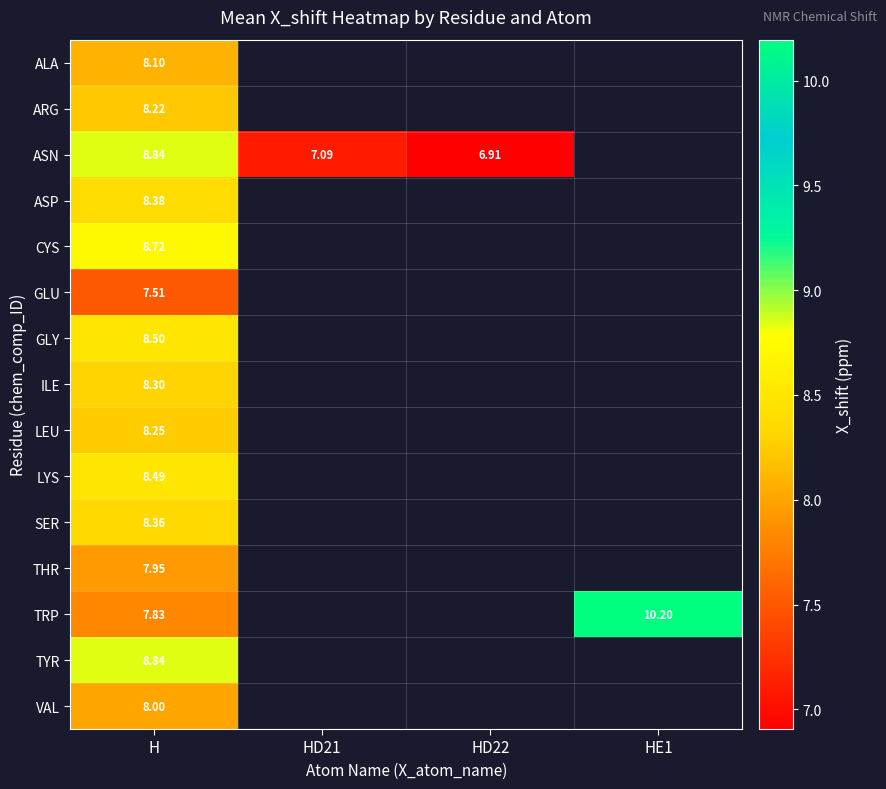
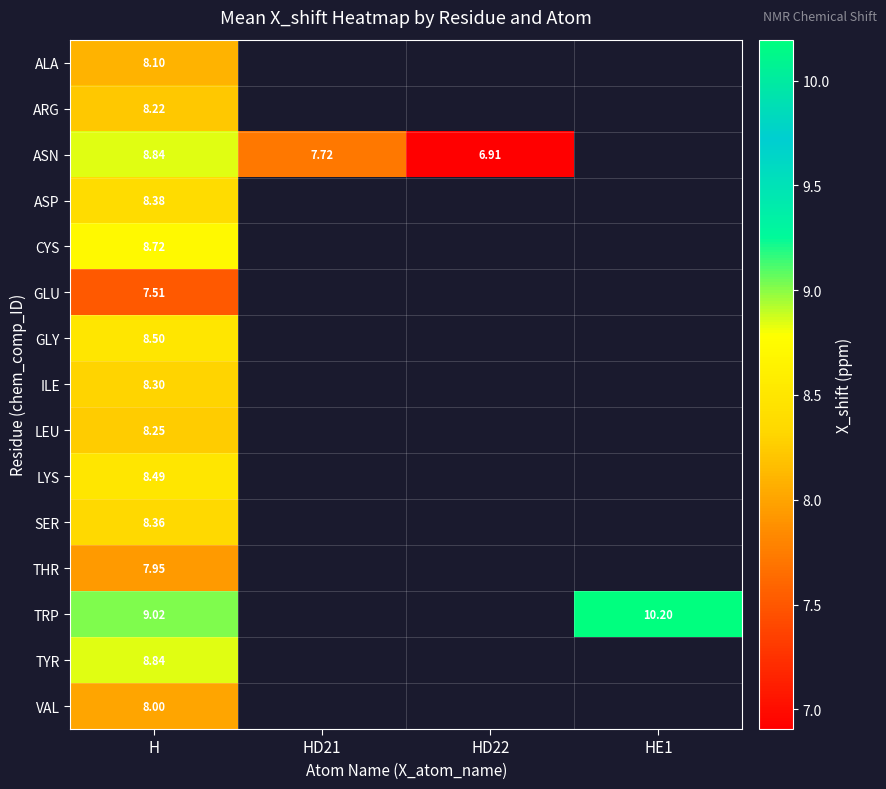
ASN, HD21: 7.09 -> 7.72
TRP, H: 7.83 -> 9.02
